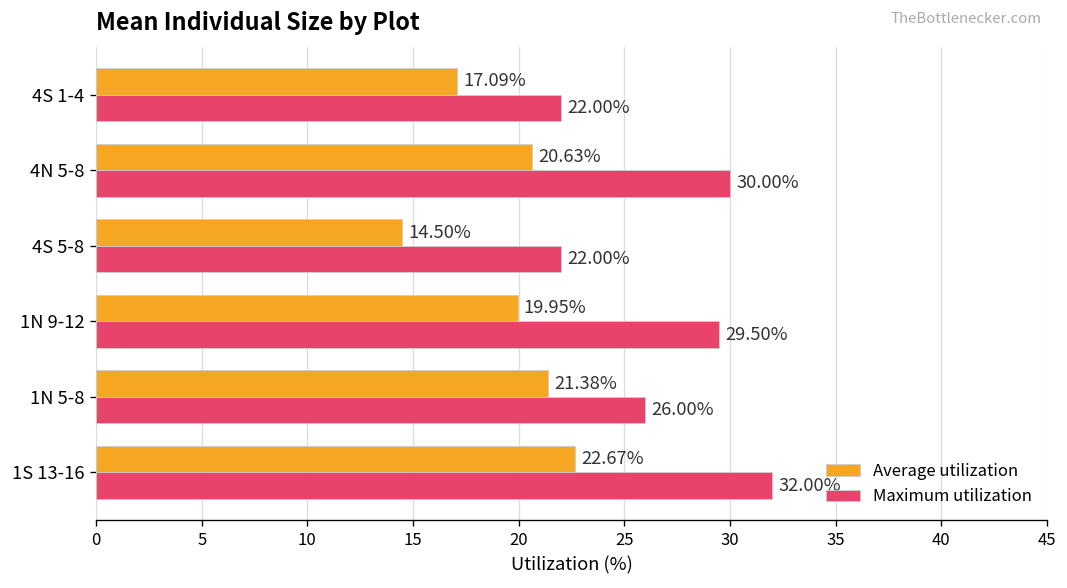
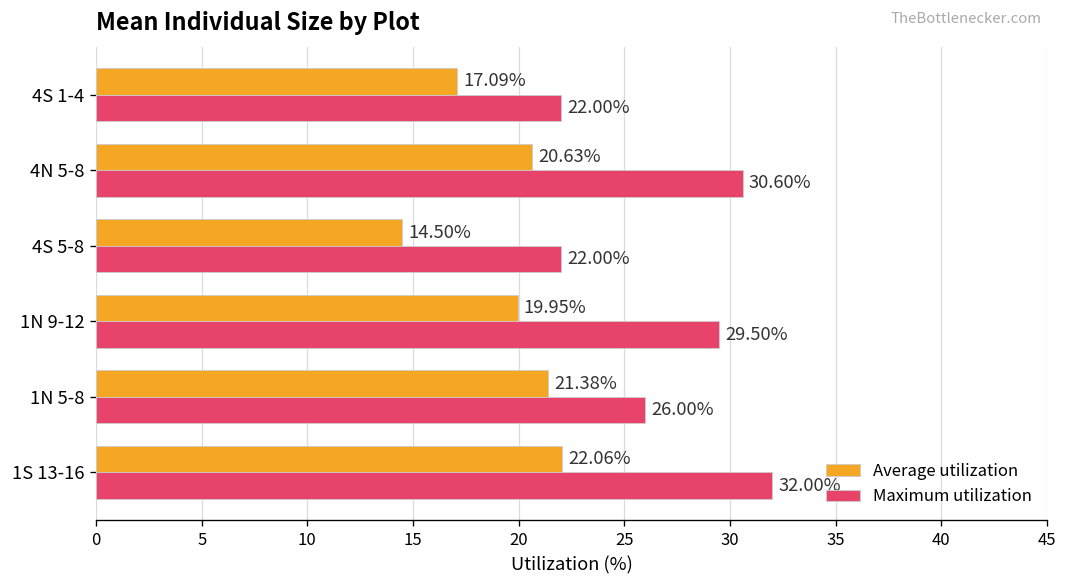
Maximum utilization, 4N 5-8: 30.00% -> 30.60%
Average utilization, 1S 13-16: 22.67% -> 22.06%
